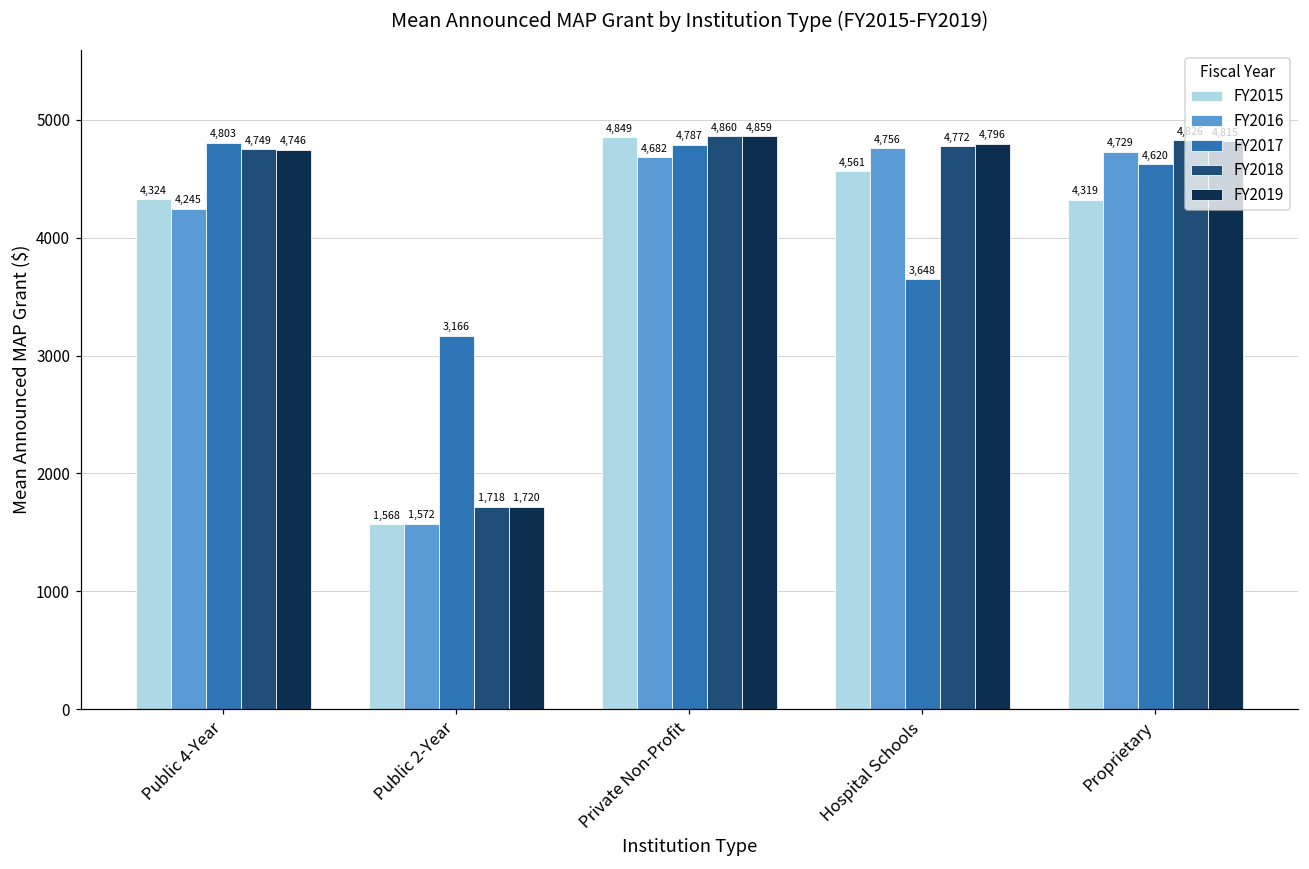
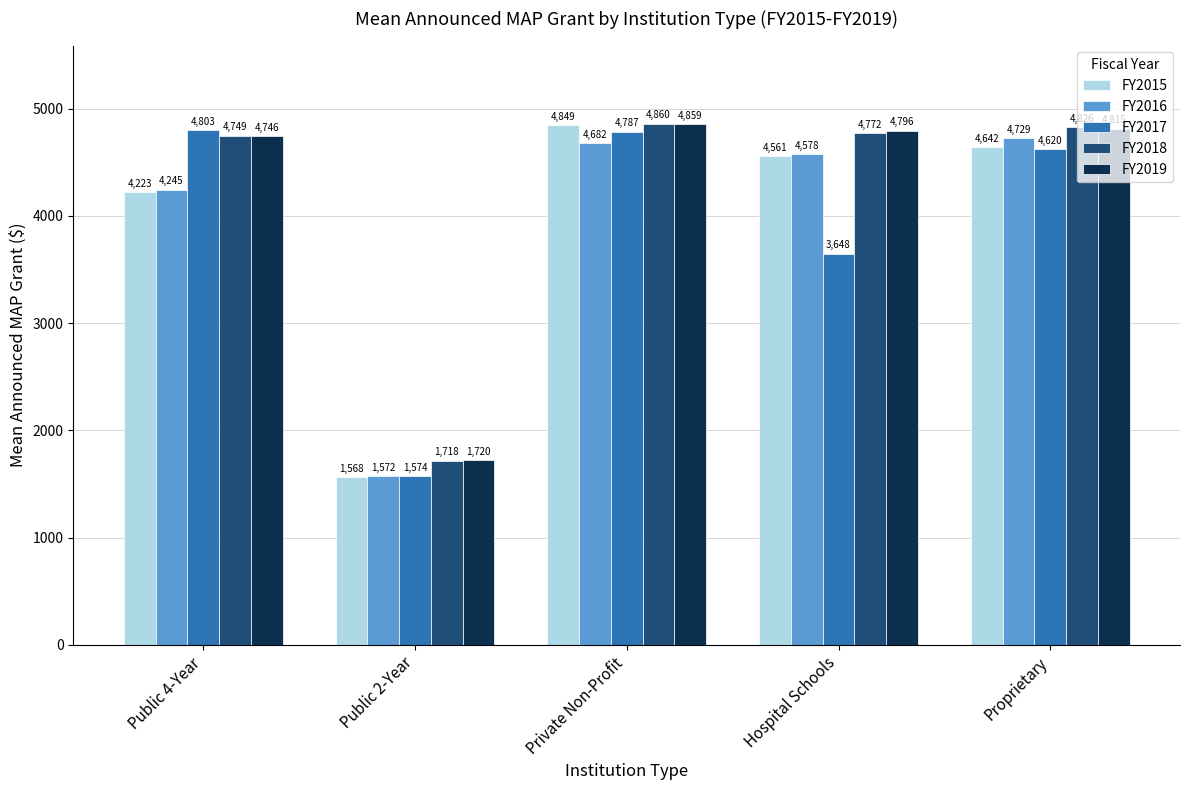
FY2015, Public 4-Year: 4,324 -> 4,223
FY2017, Public 2-Year: 3,166 -> 1,574
FY2016, Hospital Schools: 4,756 -> 4,578
FY2015, Proprietary: 4,319 -> 4,642
